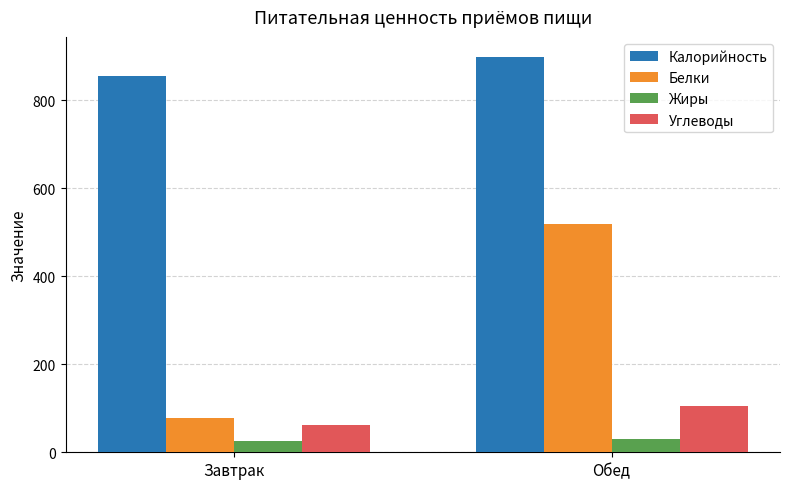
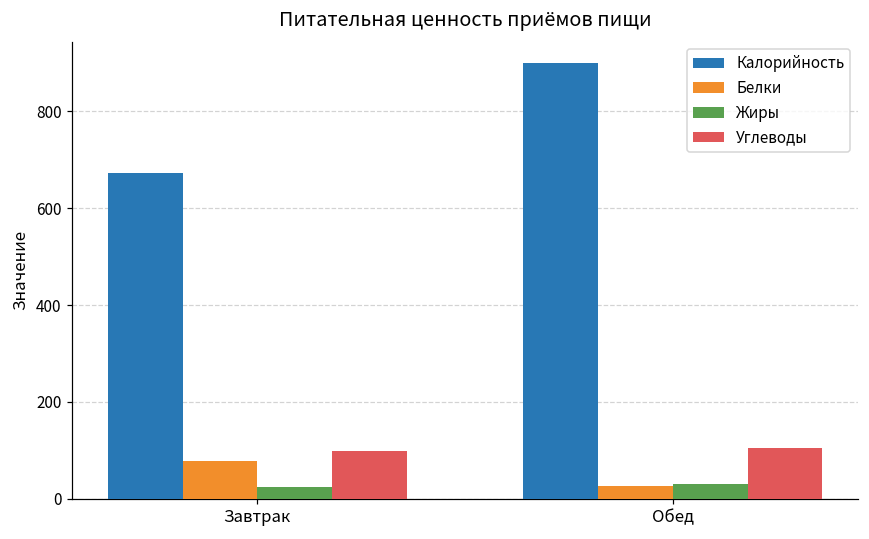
Калорийность, Завтрак: 860 -> 670
Углеводы, Завтрак: 60 -> 100
Белки, Обед: 520 -> 30
